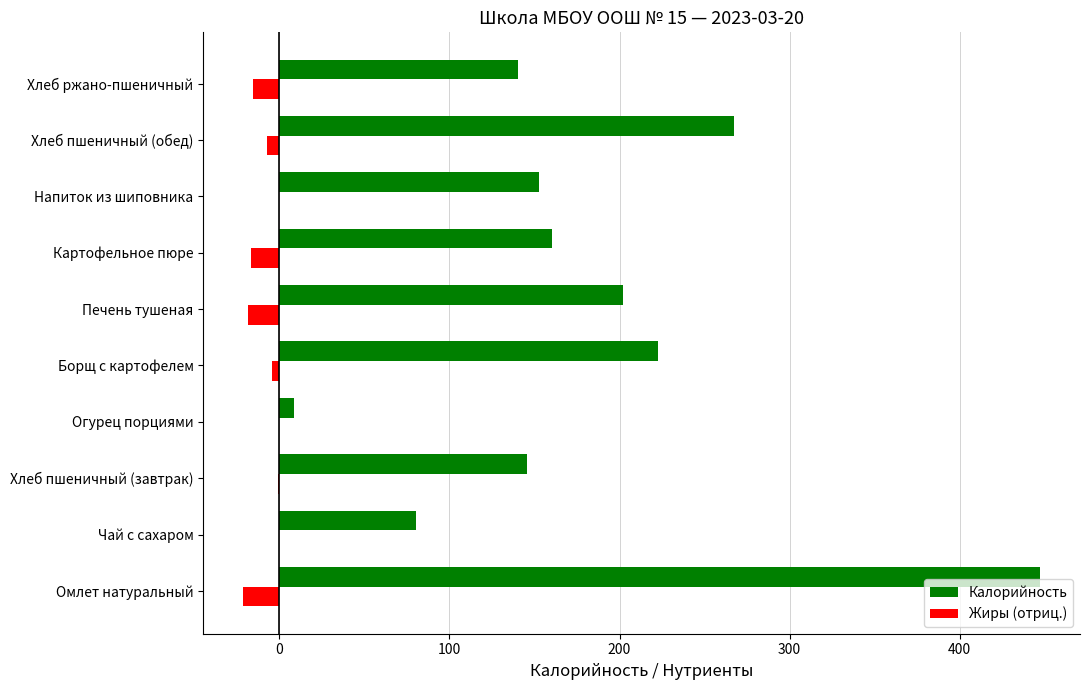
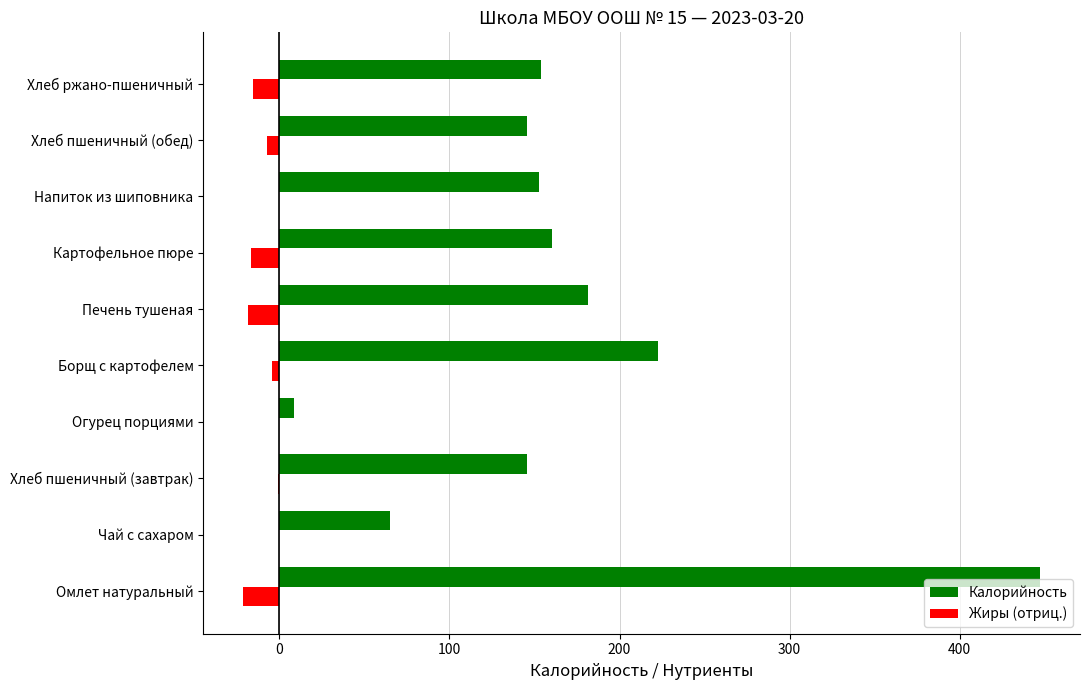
Калорийность, Хлеб ржано-пшеничный: 140 -> 154
Калорийность, Хлеб пшеничный (обед): 268 -> 146
Калорийность, Печень тушеная: 202 -> 181
Калорийность, Чай с сахаром: 81 -> 65
